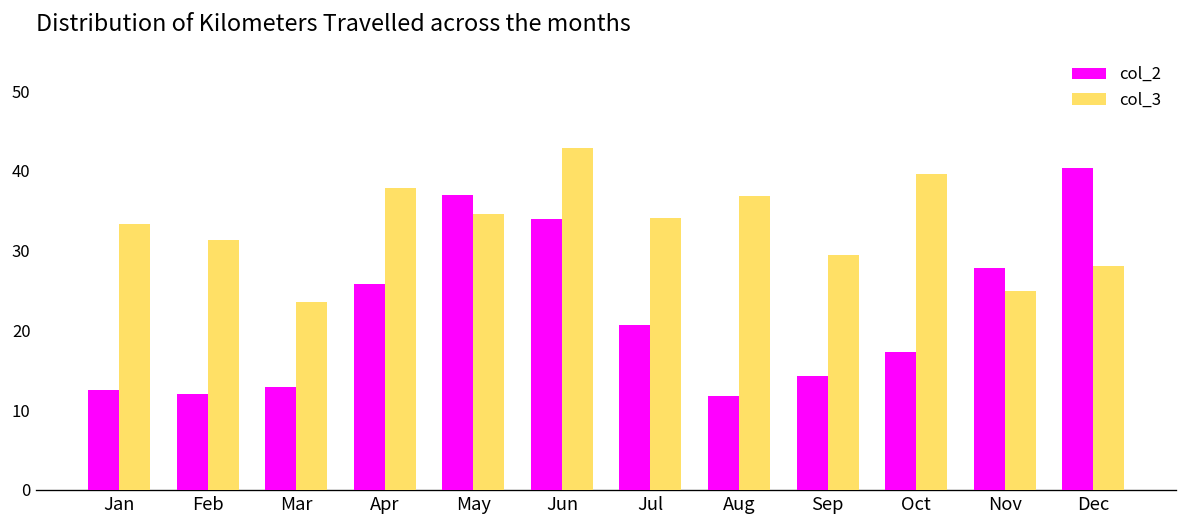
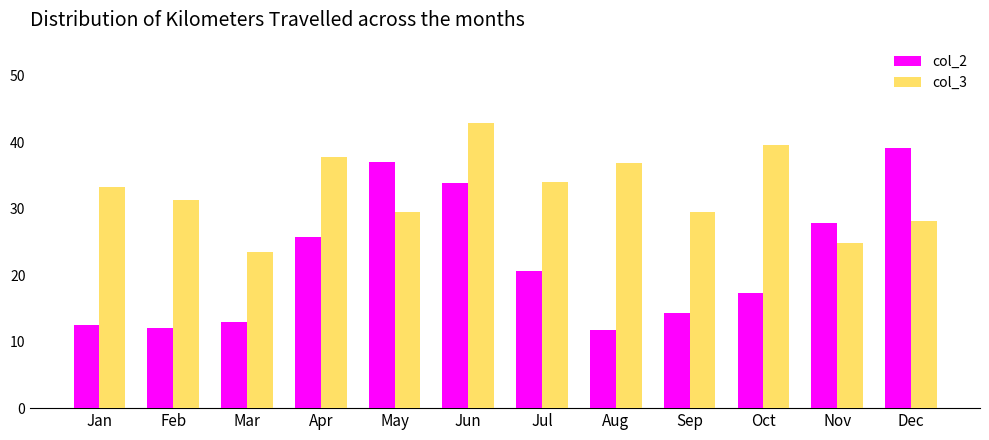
col_3, May: 35 -> 30
col_2, Dec: 40 -> 39
